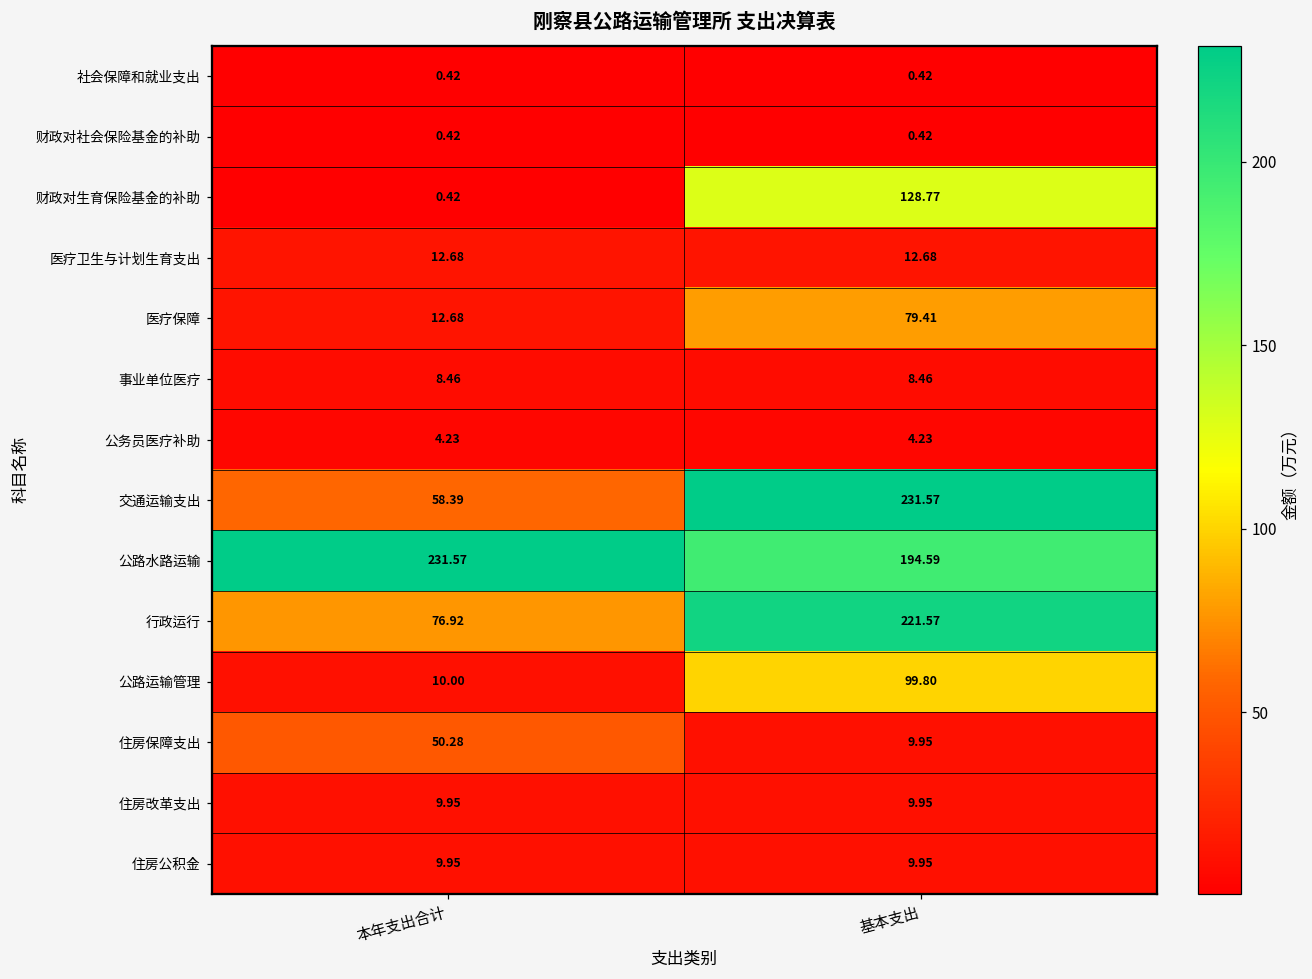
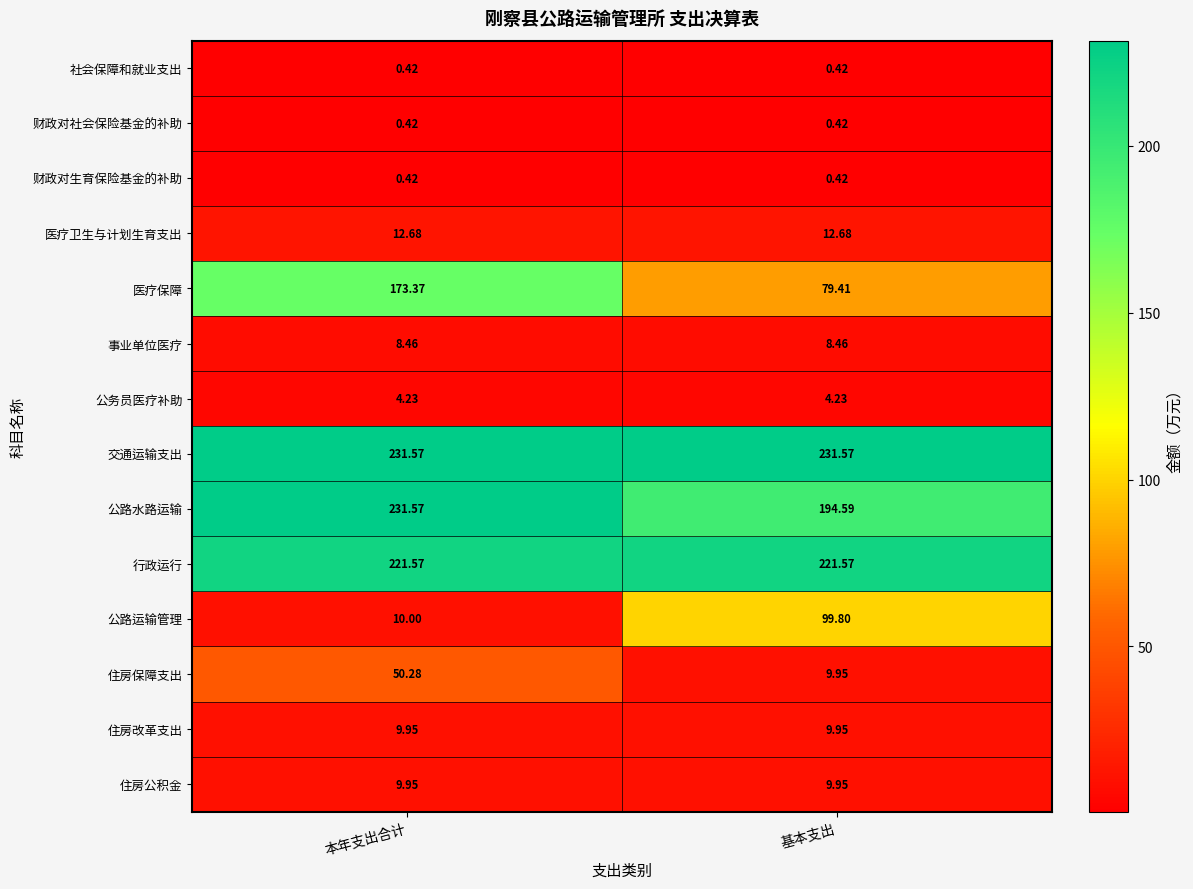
财政对生育保险基金的补助, 基本支出: 128.77 -> 0.42
医疗保障, 本年支出合计: 12.68 -> 173.37
交通运输支出, 本年支出合计: 58.39 -> 231.57
行政运行, 本年支出合计: 76.92 -> 221.57
